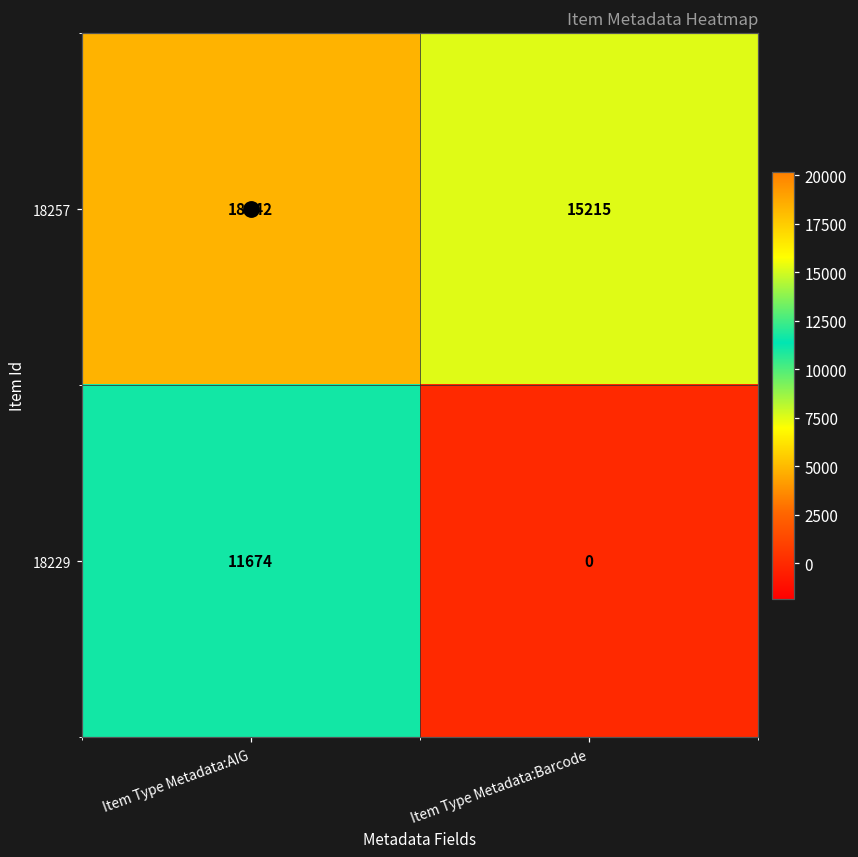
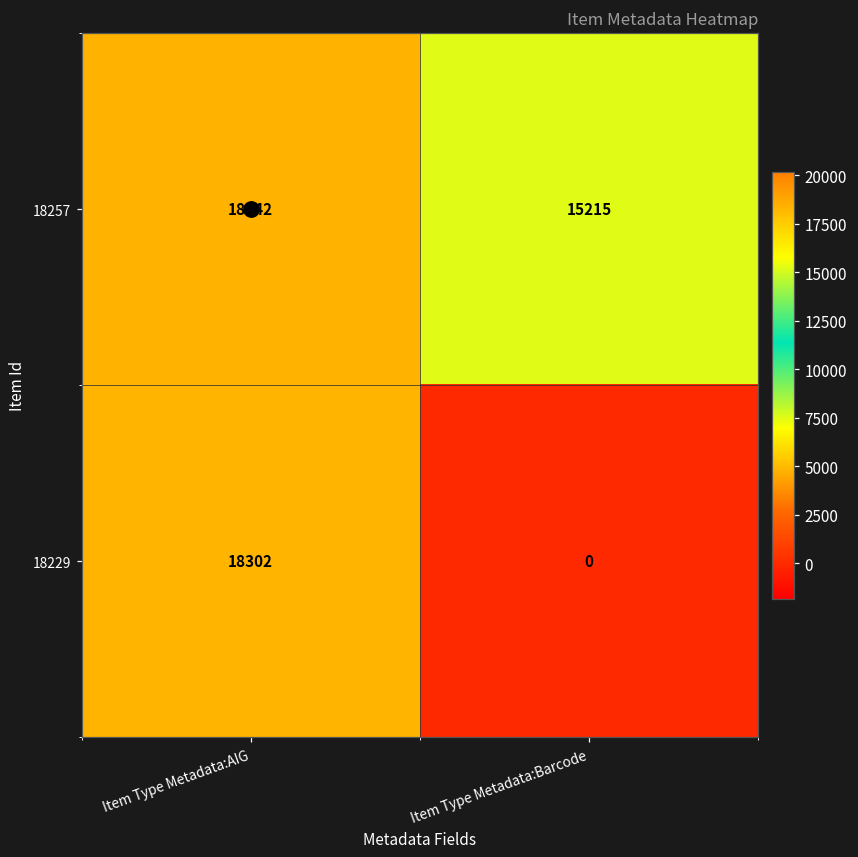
18229, Item Type Metadata:AIG: 11674 -> 18302
